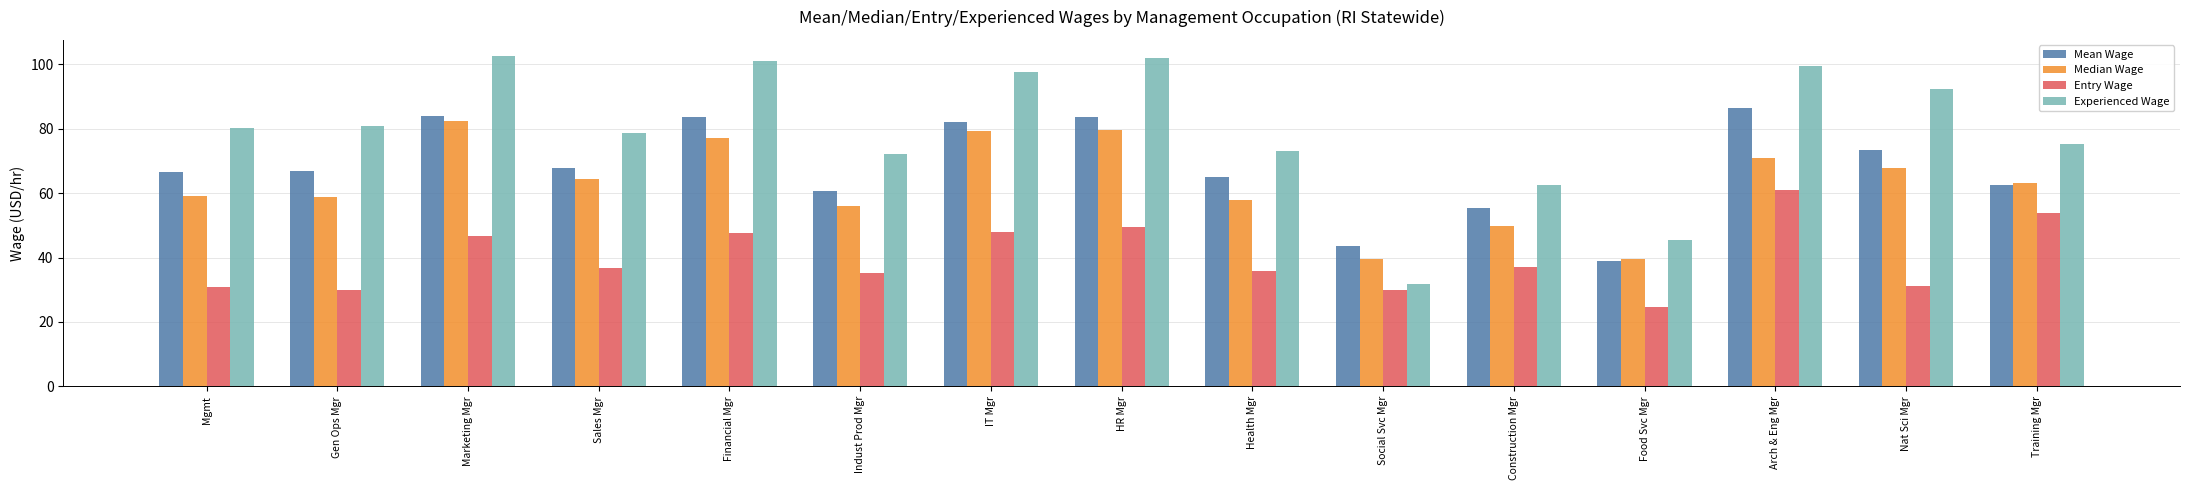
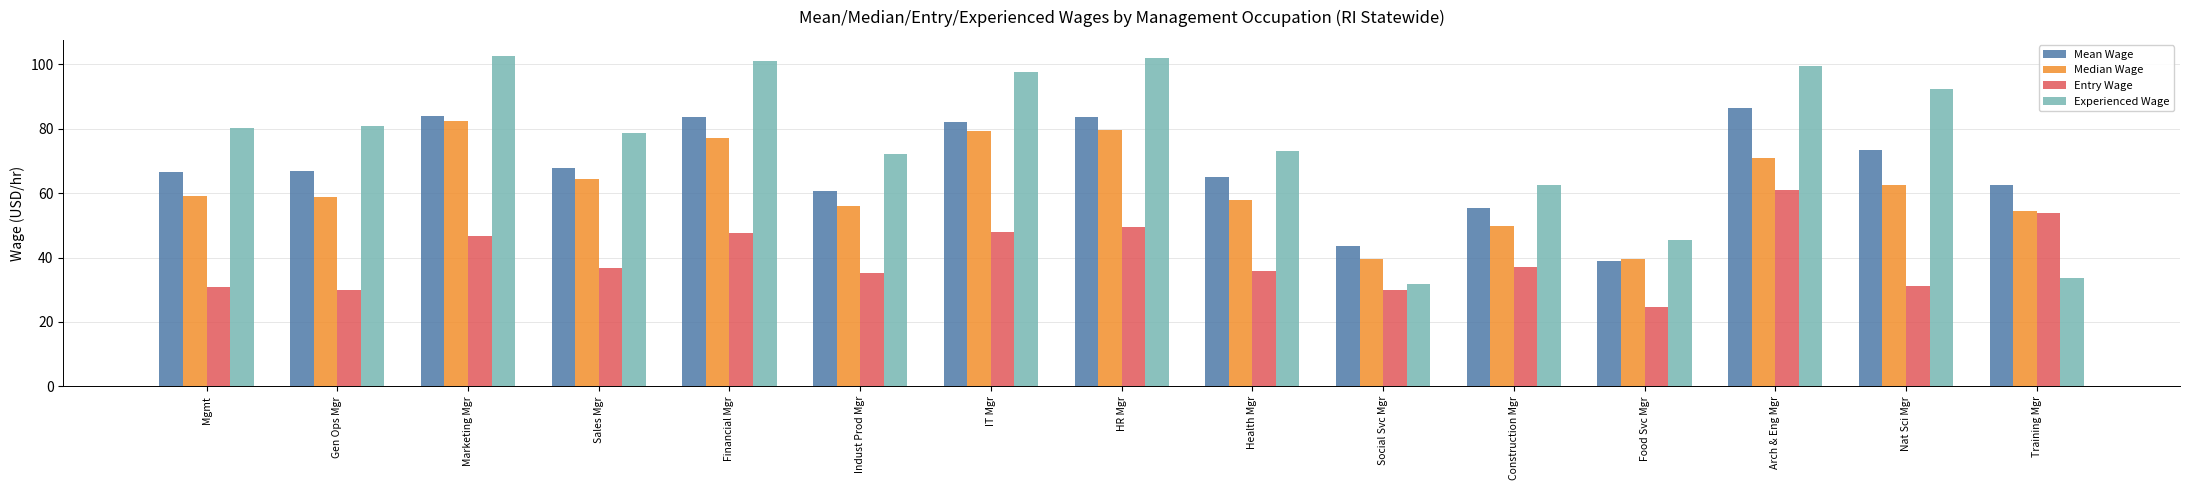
Median Wage, Nat Sci Mgr: 68 -> 63
Median Wage, Training Mgr: 63 -> 55
Experienced Wage, Training Mgr: 75 -> 34
